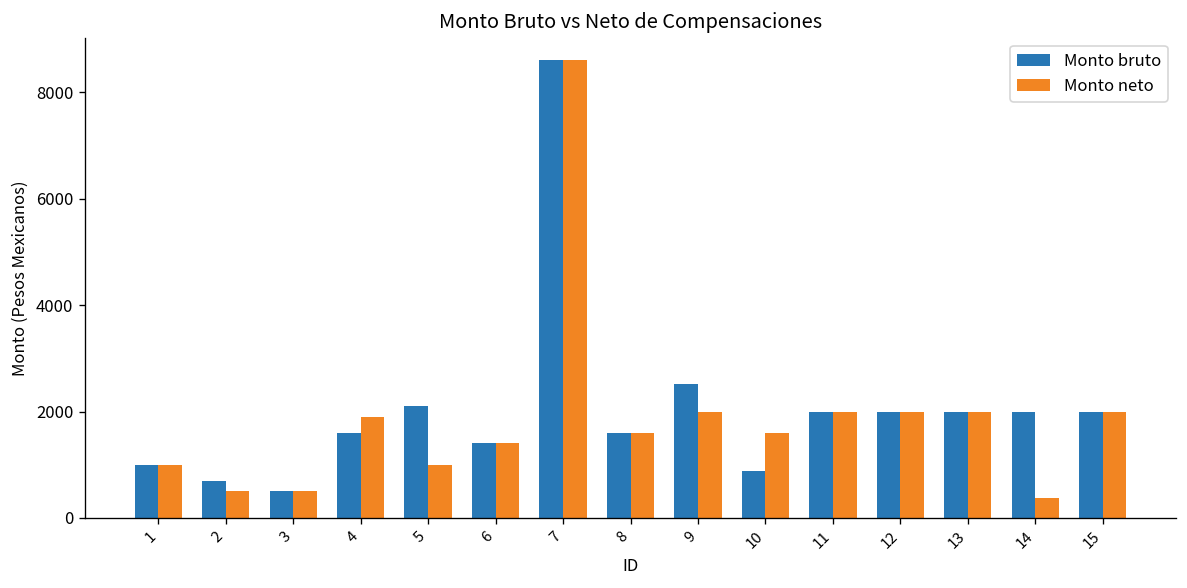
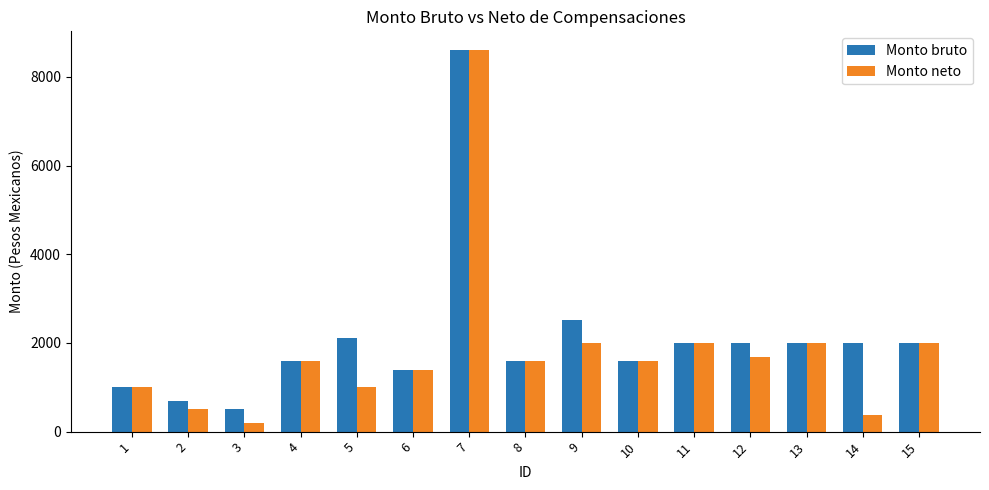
Monto neto, 3: 500 -> 200
Monto neto, 4: 1900 -> 1600
Monto bruto, 10: 900 -> 1600
Monto neto, 12: 2000 -> 1700
